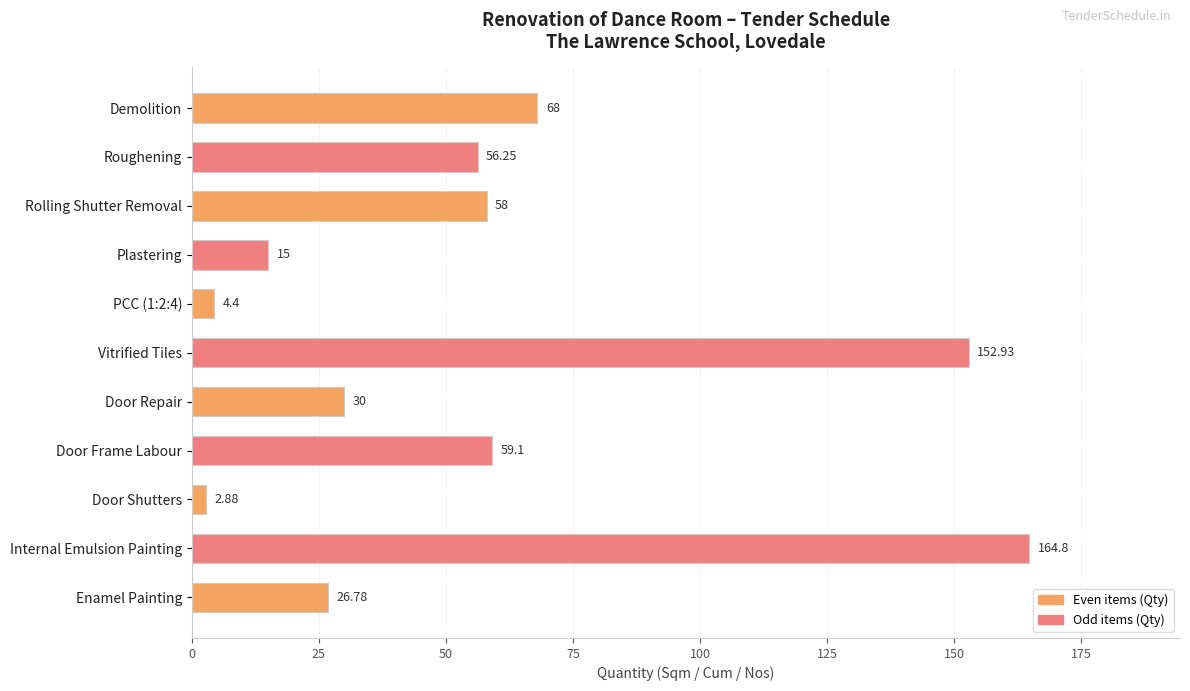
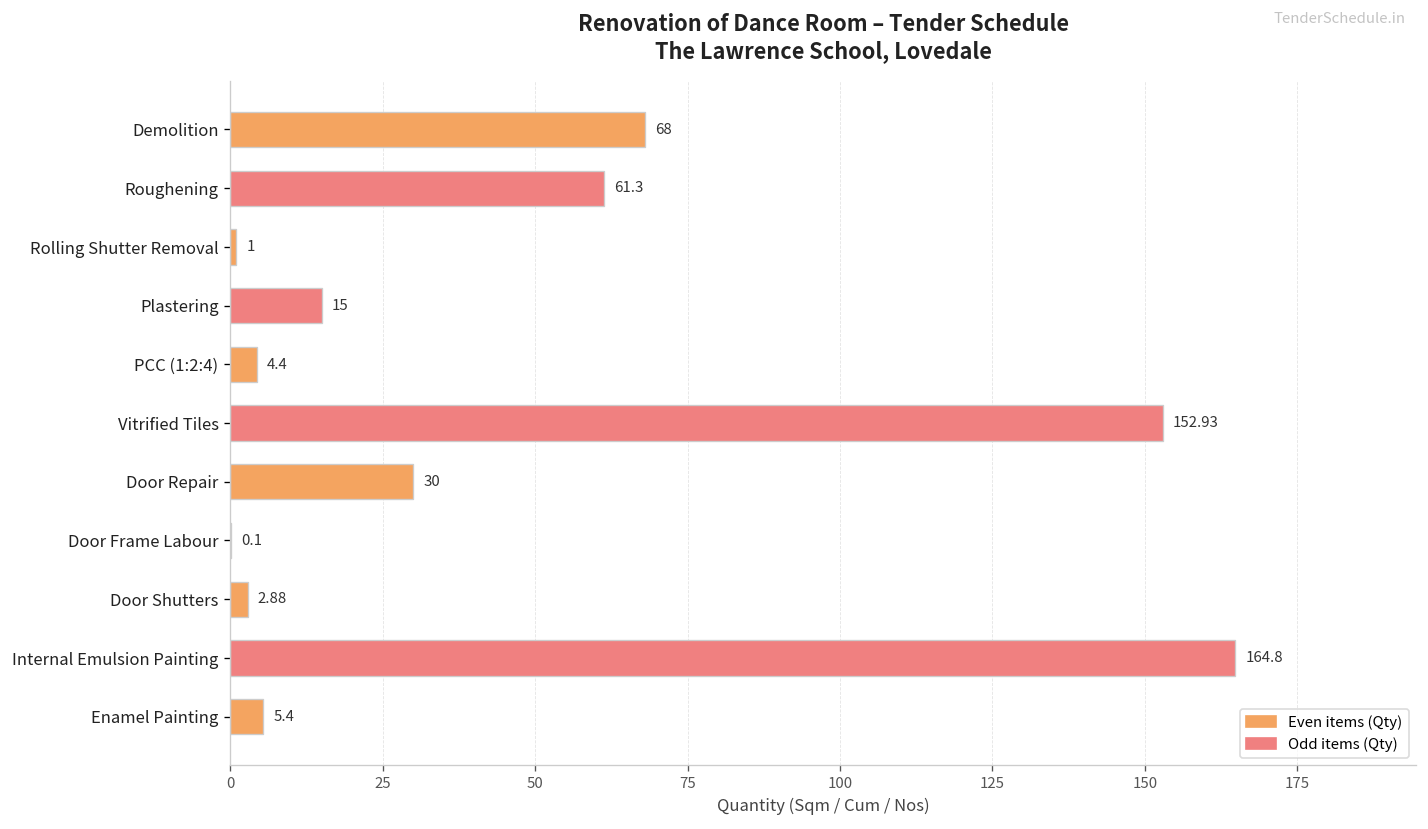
Roughening: 56.25 -> 61.3
Rolling Shutter Removal: 58 -> 1
Door Frame Labour: 59.1 -> 0.1
Enamel Painting: 26.78 -> 5.4
